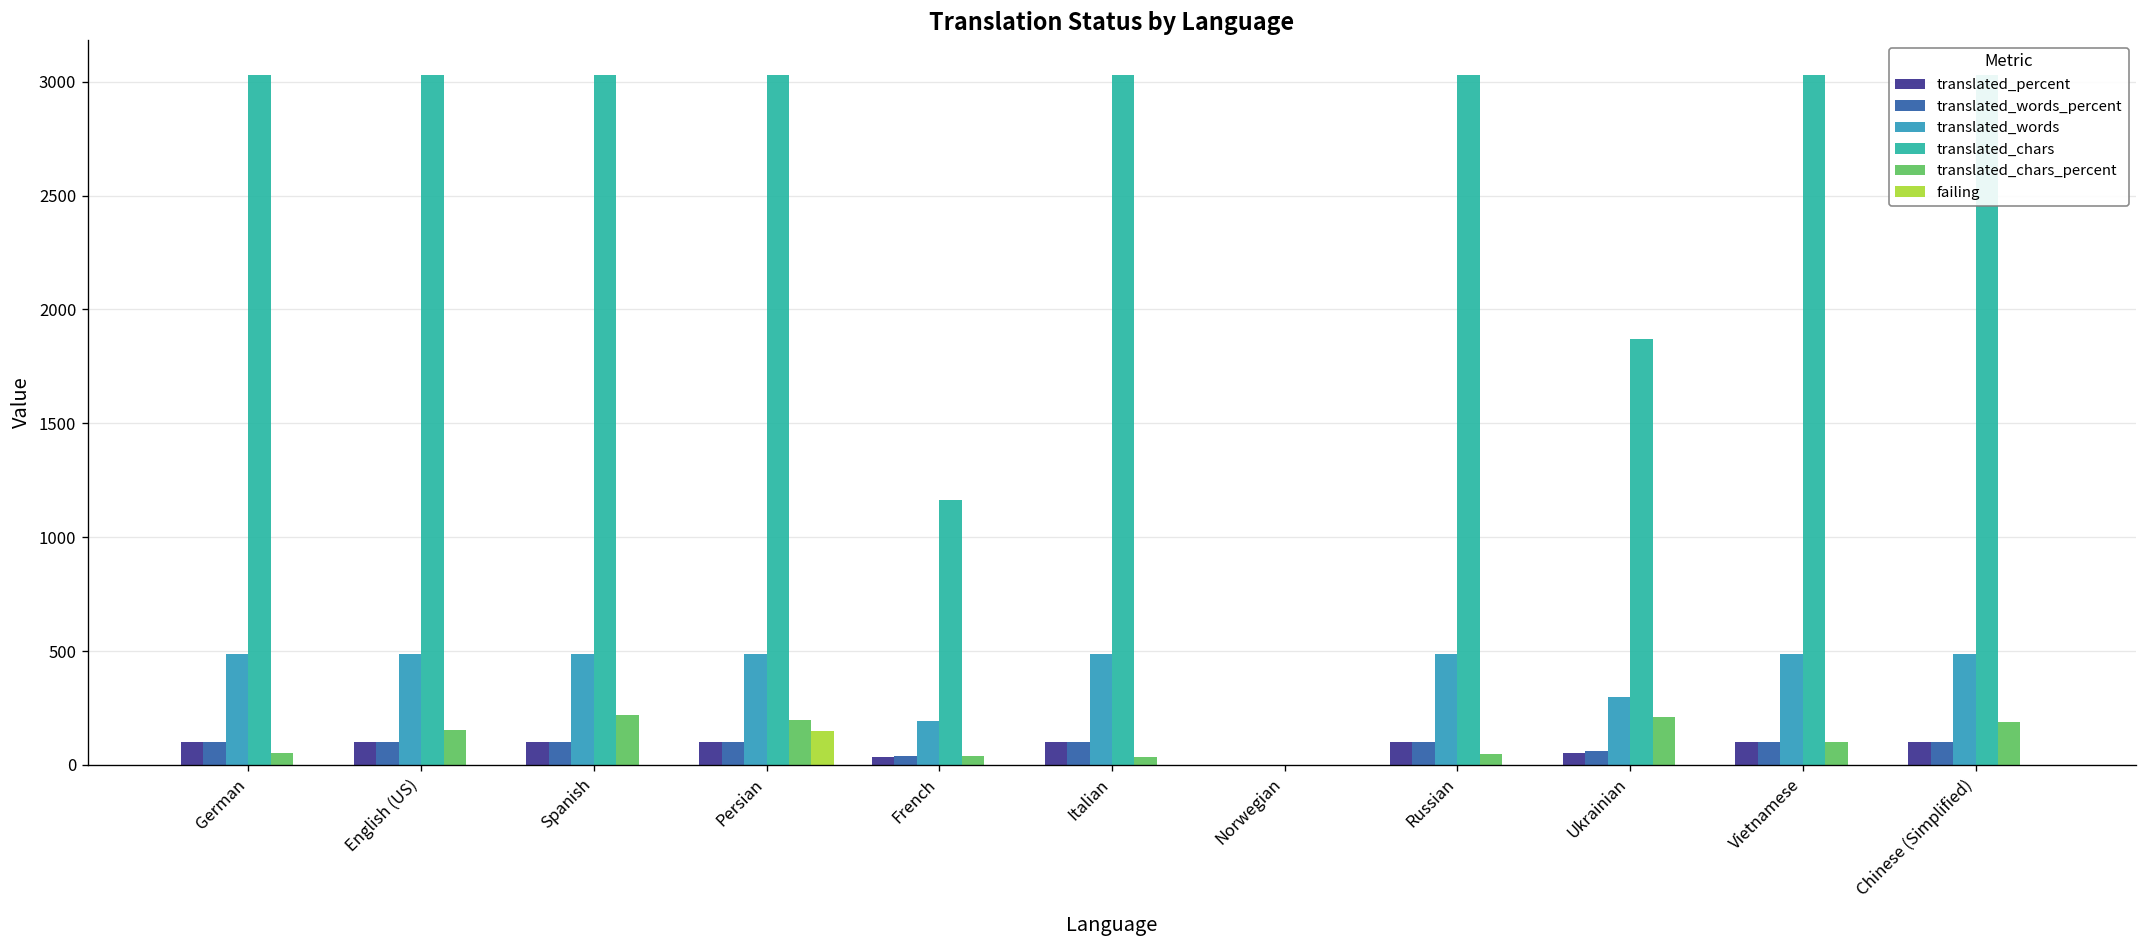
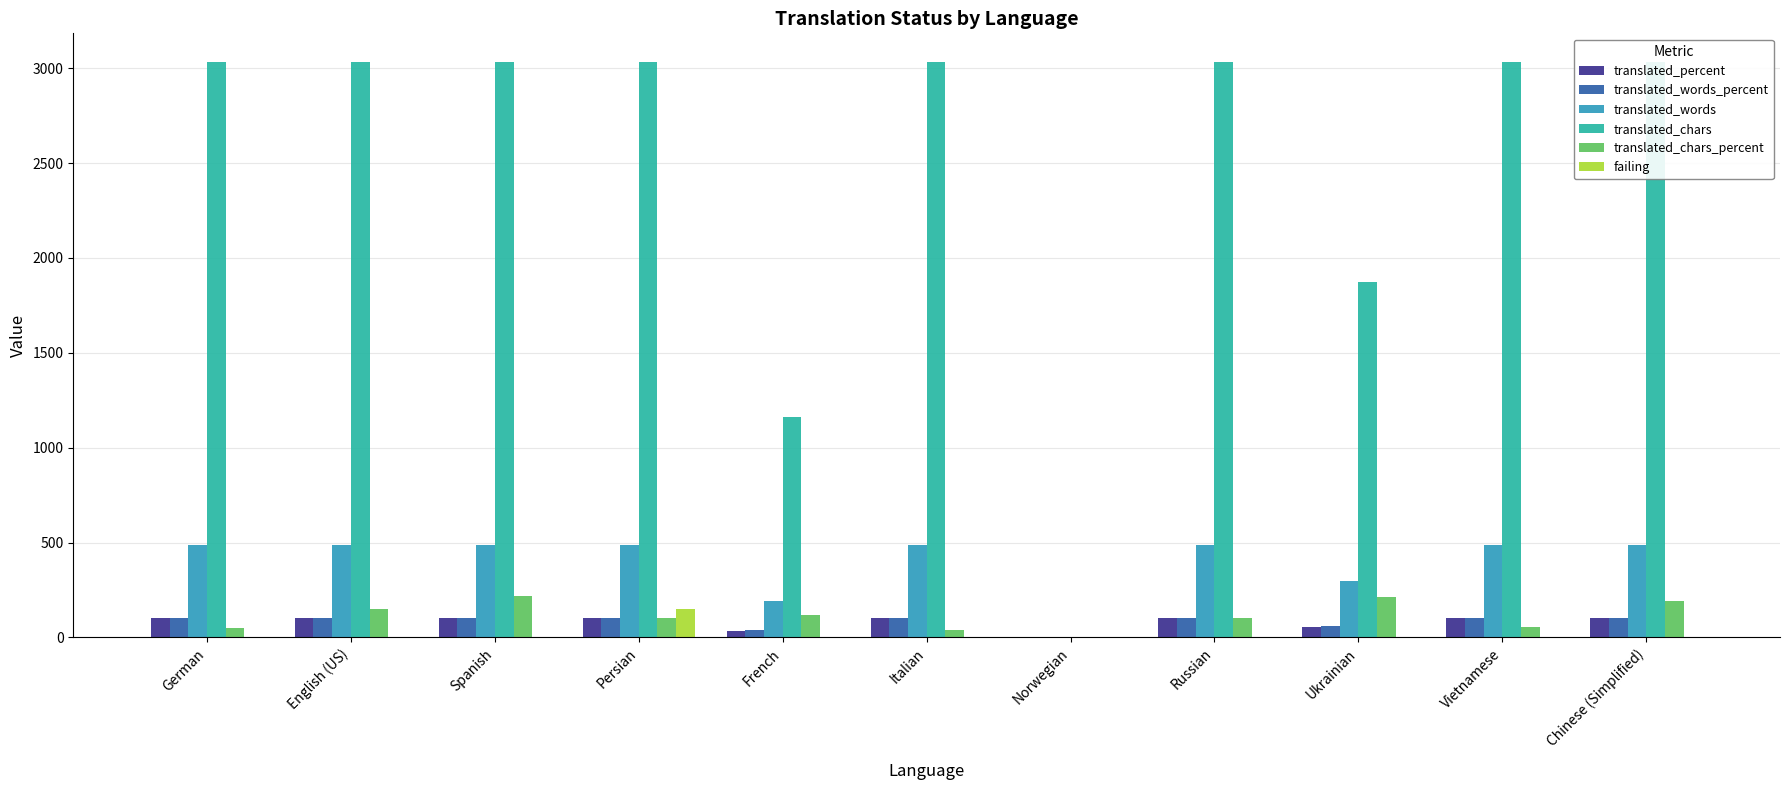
translated_chars_percent, Persian: 200 -> 100
translated_chars_percent, French: 40 -> 120
translated_chars_percent, Russian: 50 -> 100
translated_chars_percent, Vietnamese: 100 -> 50
